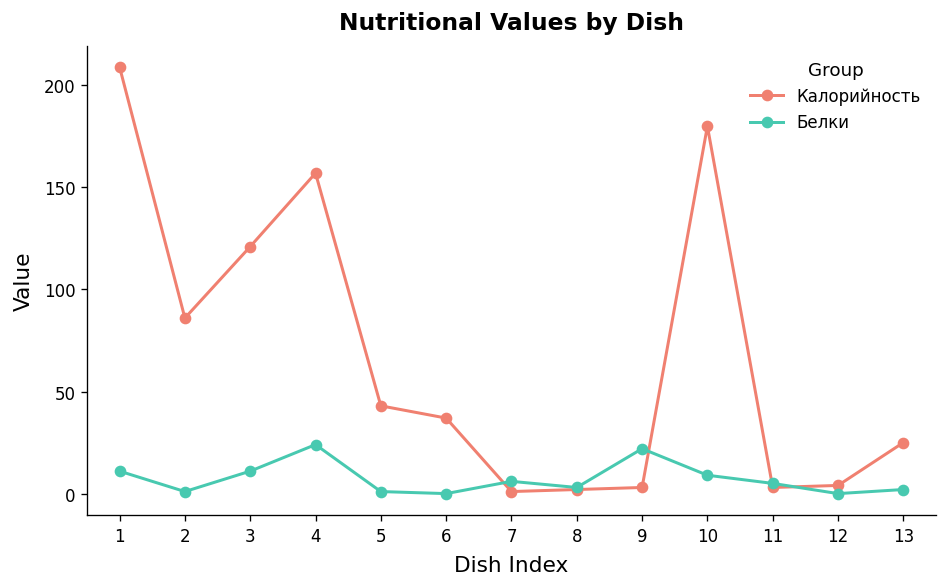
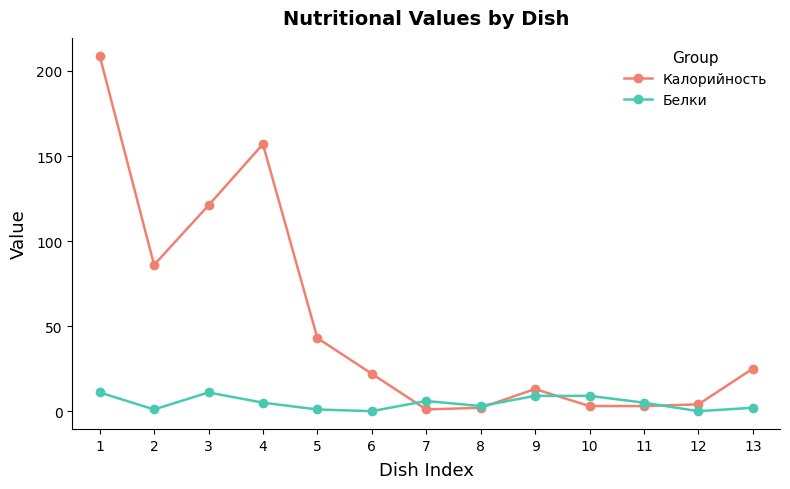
Белки, 4: 24 -> 5
Калорийность, 6: 37 -> 22
Калорийность, 9: 3 -> 13
Белки, 9: 22 -> 9
Калорийность, 10: 180 -> 3
